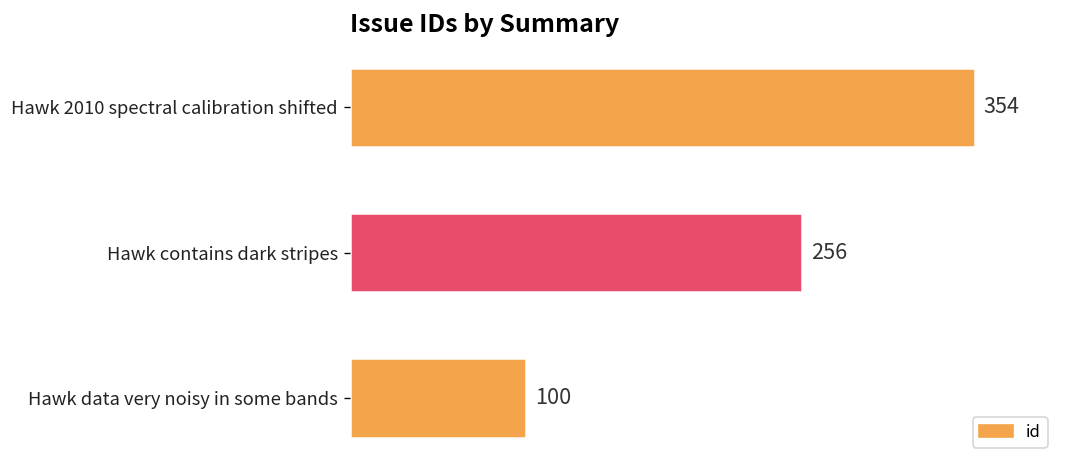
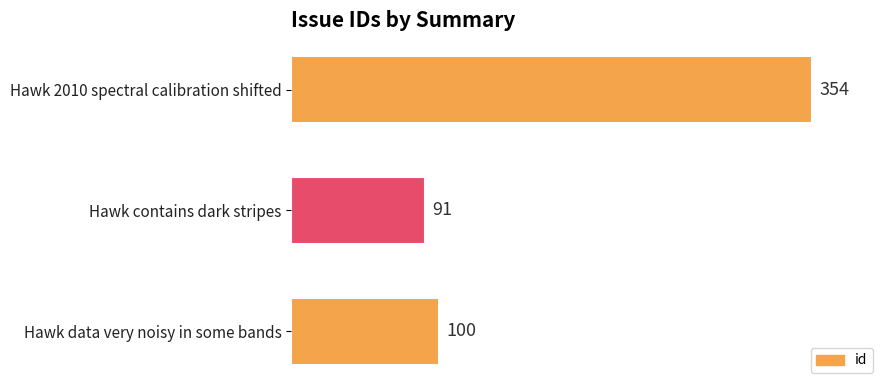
Hawk contains dark stripes: 256 -> 91
